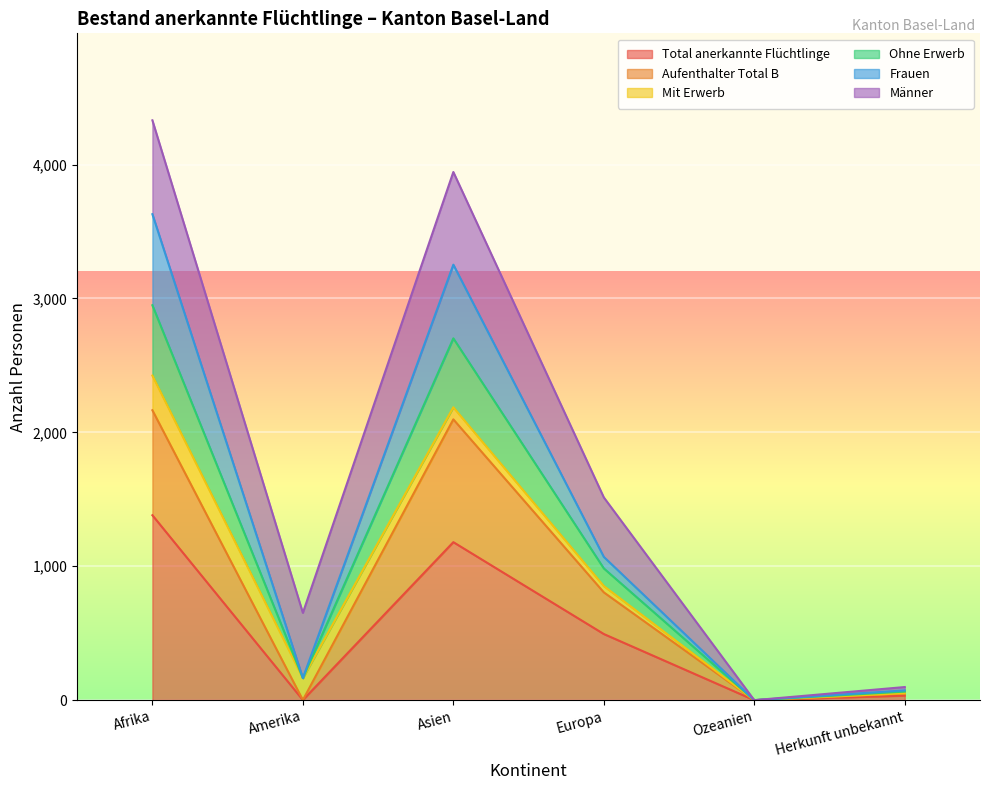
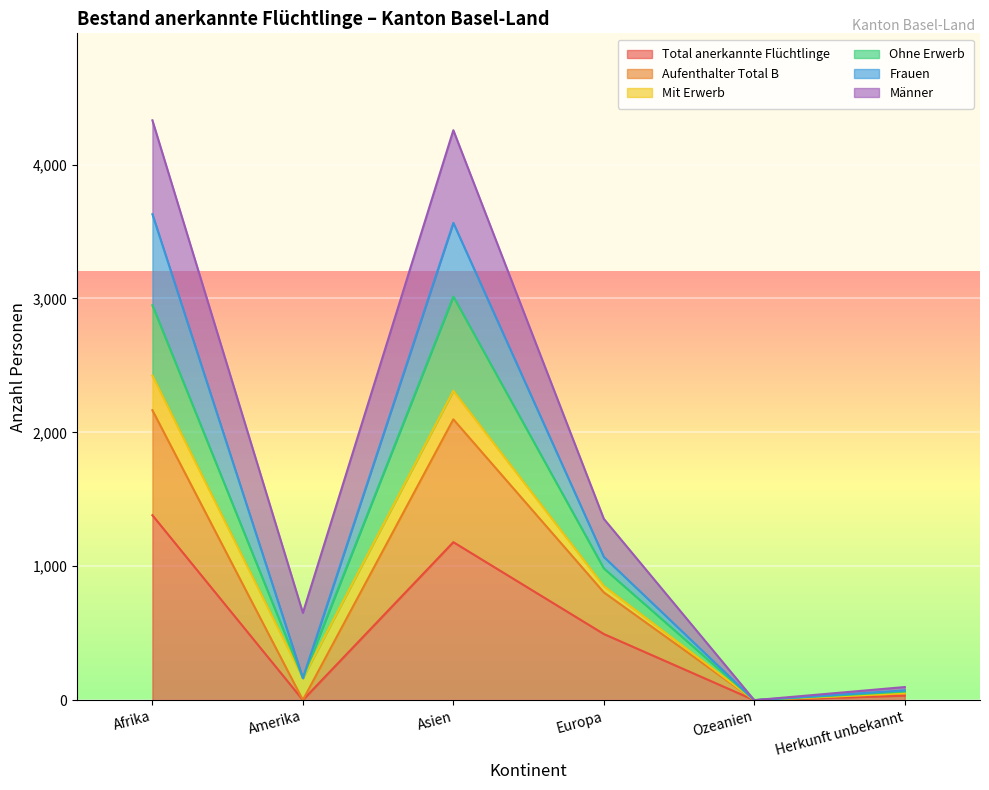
Mit Erwerb, Asien: 90 -> 210
Ohne Erwerb, Asien: 520 -> 700
Männer, Europa: 440 -> 280
